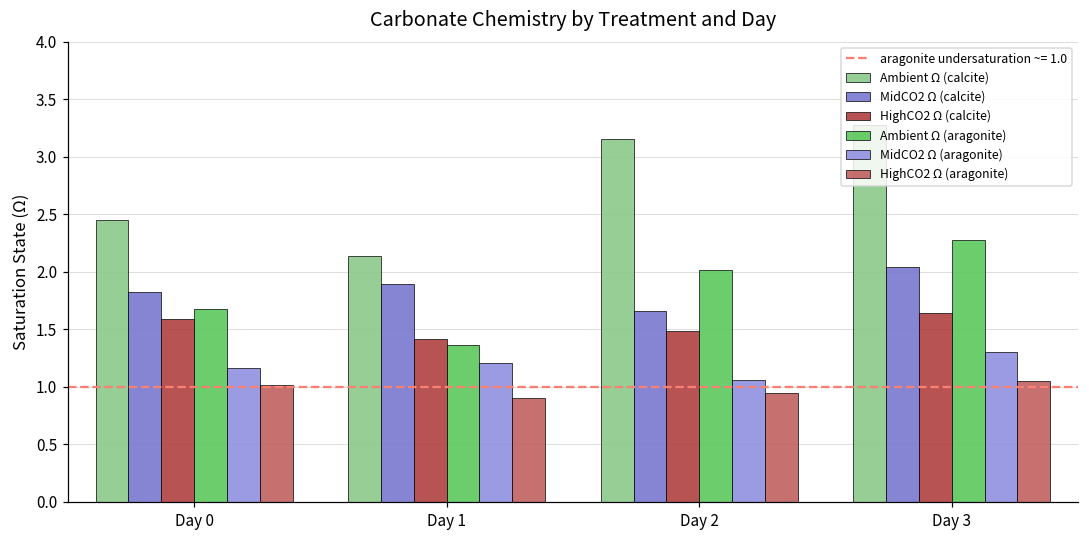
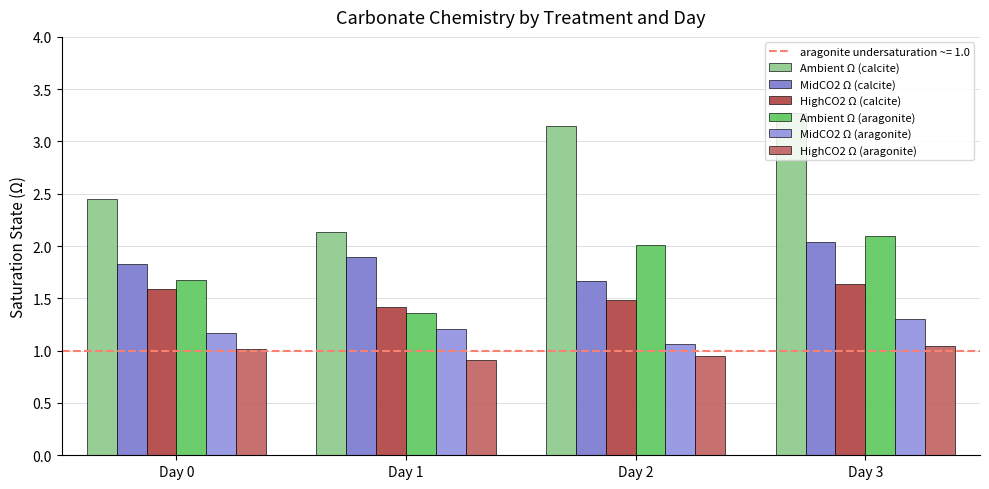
Ambient Ω (aragonite), Day 3: 2.27 -> 2.10
